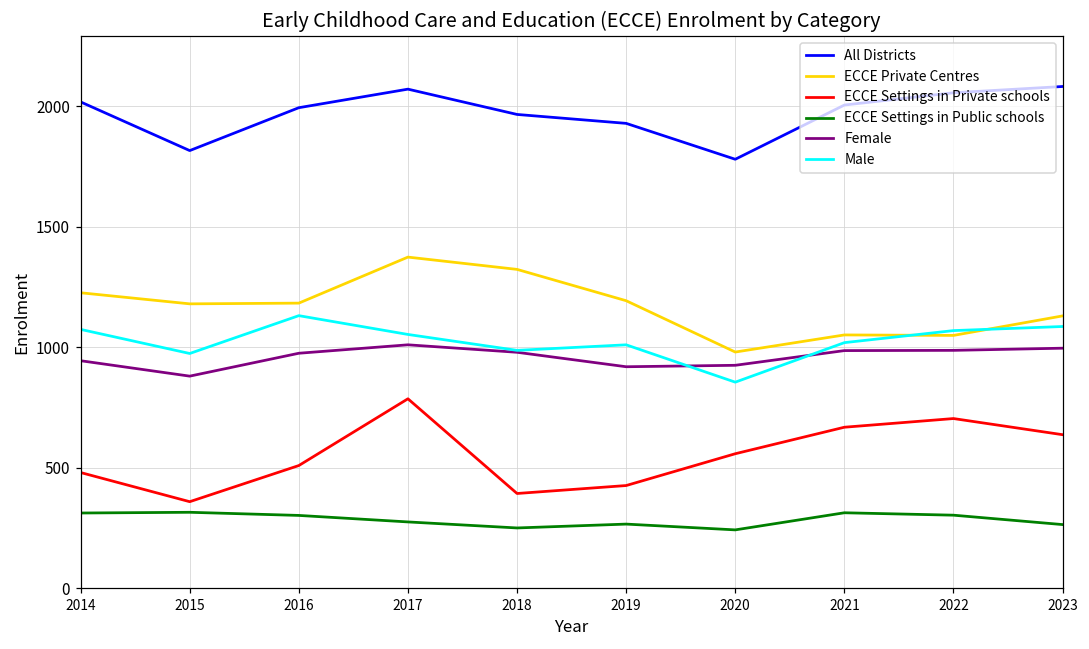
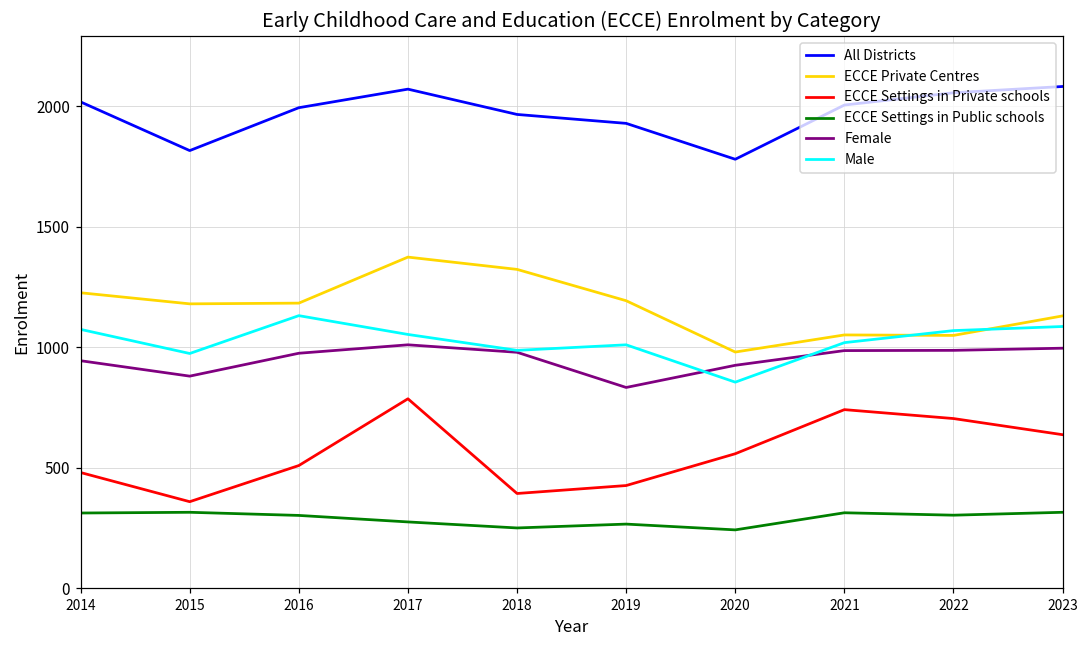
Female, 2019: 920 -> 830
ECCE Settings in Private schools, 2021: 670 -> 740
ECCE Settings in Public schools, 2023: 260 -> 320
